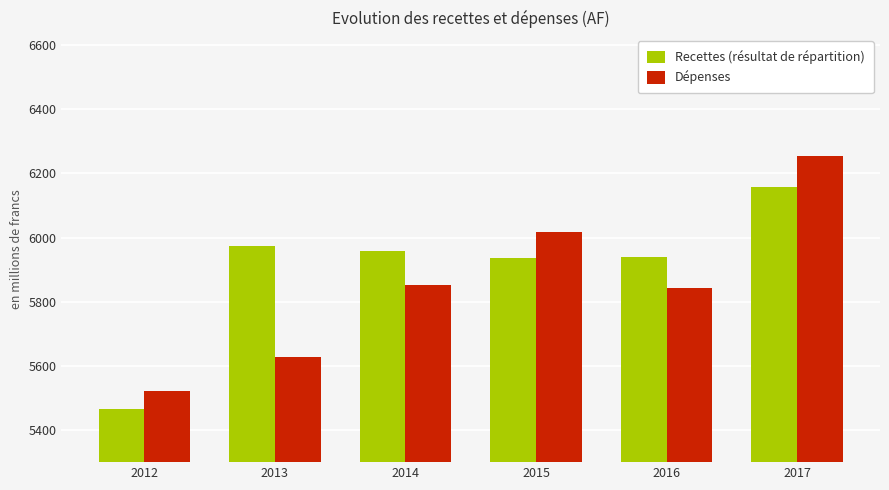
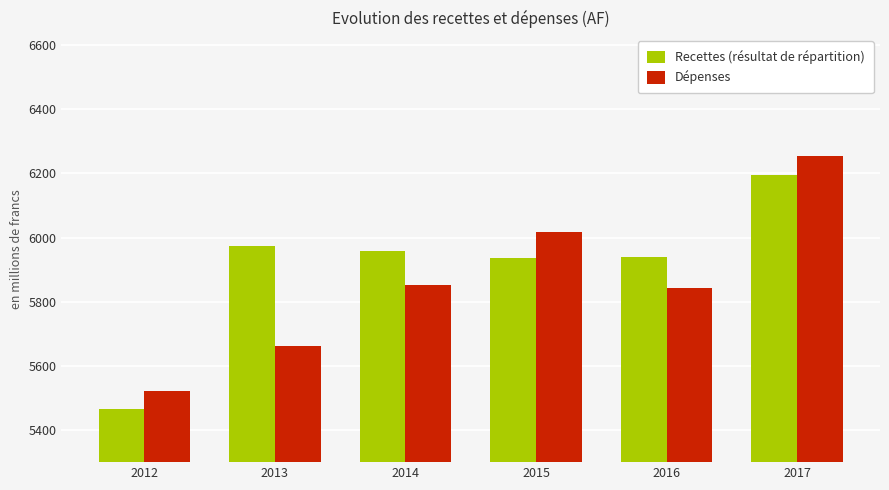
Dépenses, 2013: 5630 -> 5660
Recettes (résultat de répartition), 2017: 6160 -> 6200
